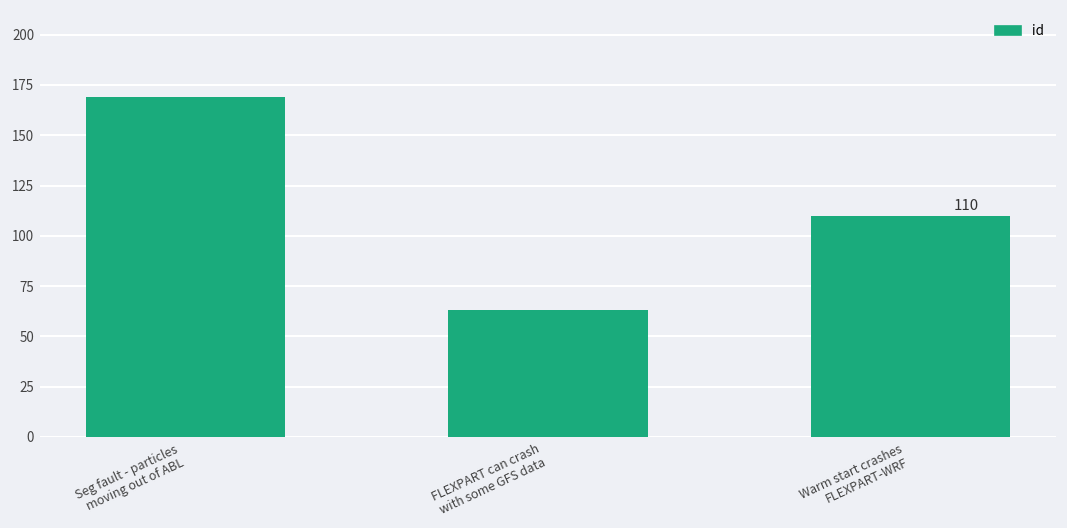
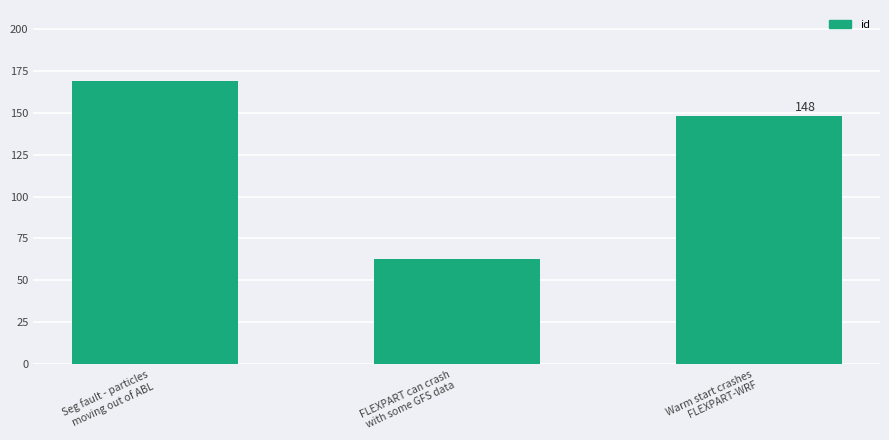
Warm start crashes FLEXPART-WRF: 110 -> 148
